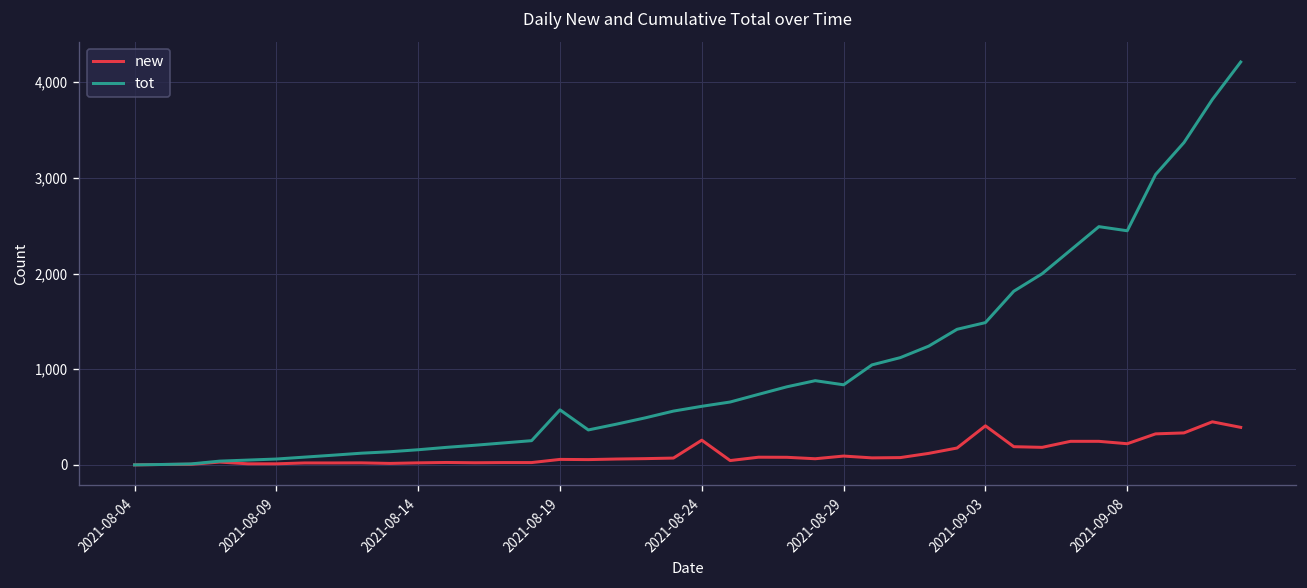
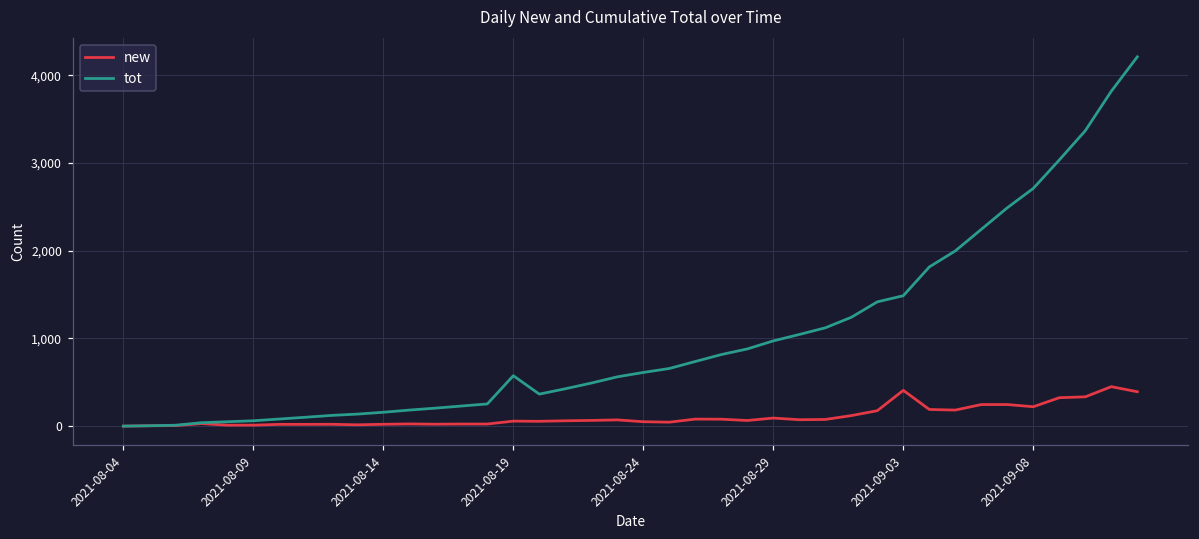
new, 2021-08-24: 300 -> 100
tot, 2021-08-29: 800 -> 1,000
tot, 2021-09-08: 2,400 -> 2,700
